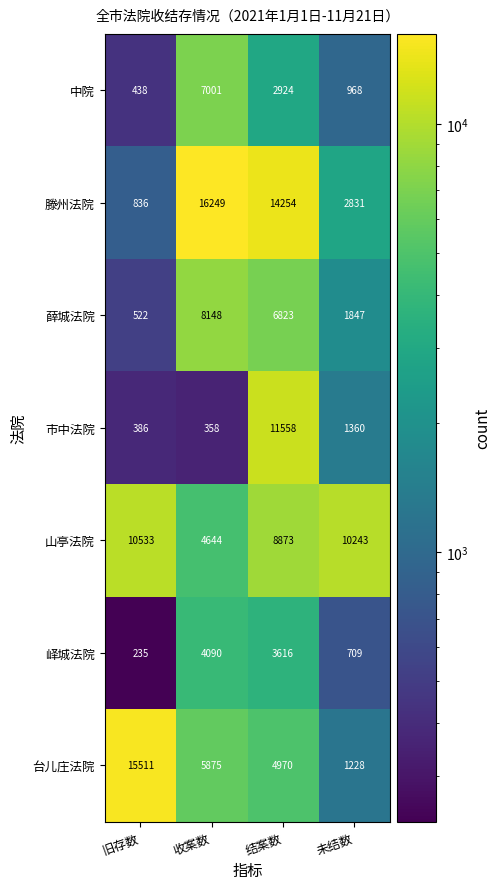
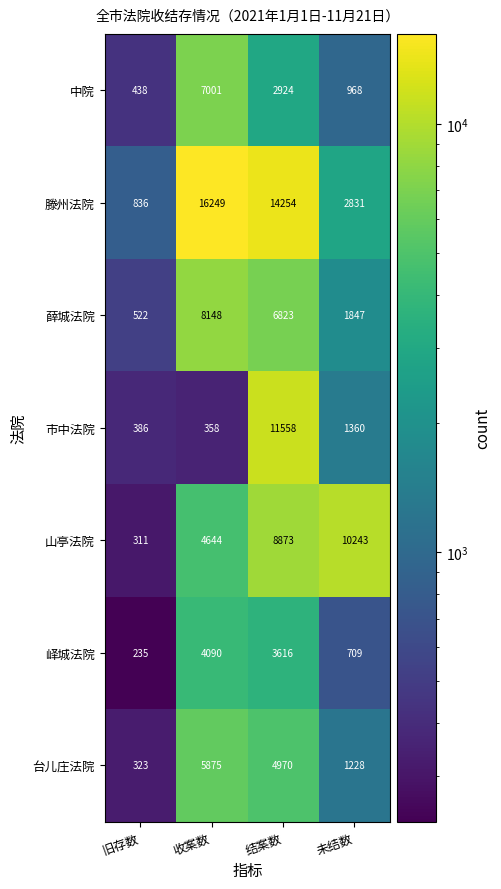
山亭法院, 旧存数: 10533 -> 311
台儿庄法院, 旧存数: 15511 -> 323
